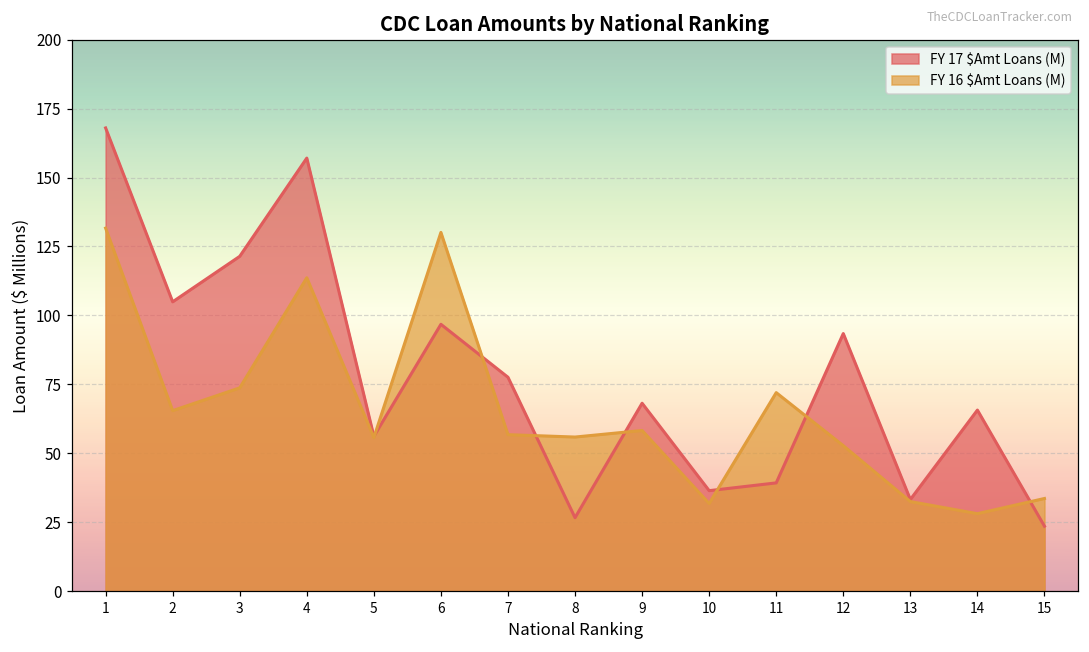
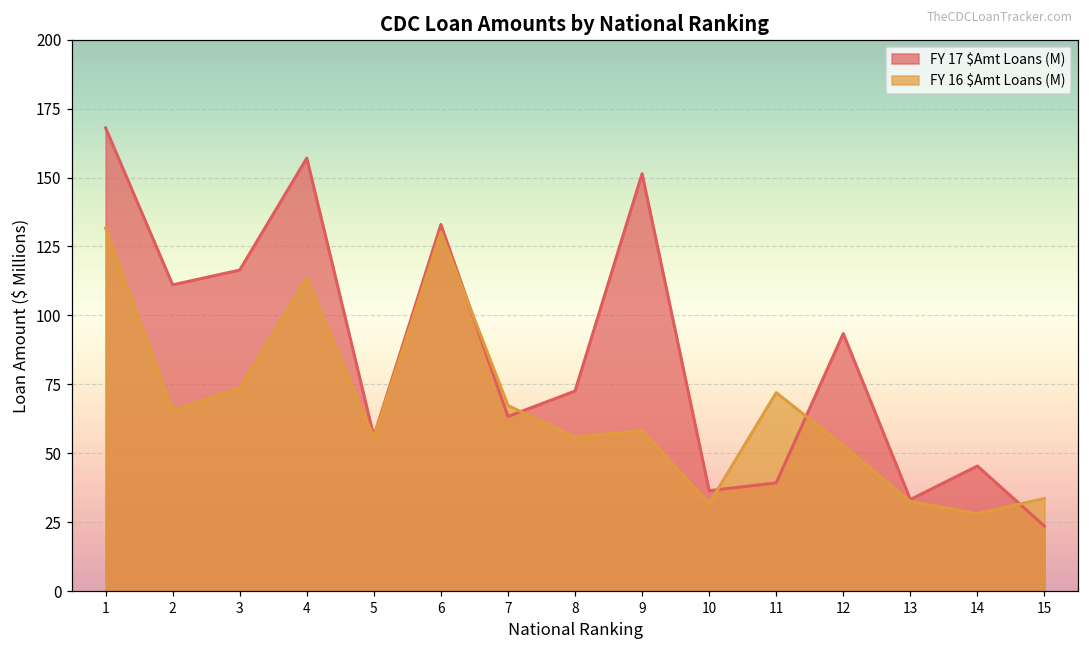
FY 17 $Amt Loans (M), 2: 105 -> 111
FY 17 $Amt Loans (M), 3: 121 -> 116
FY 17 $Amt Loans (M), 6: 97 -> 133
FY 17 $Amt Loans (M), 7: 78 -> 63
FY 16 $Amt Loans (M), 7: 57 -> 67
FY 17 $Amt Loans (M), 8: 27 -> 73
FY 17 $Amt Loans (M), 9: 68 -> 151
FY 17 $Amt Loans (M), 14: 66 -> 45
